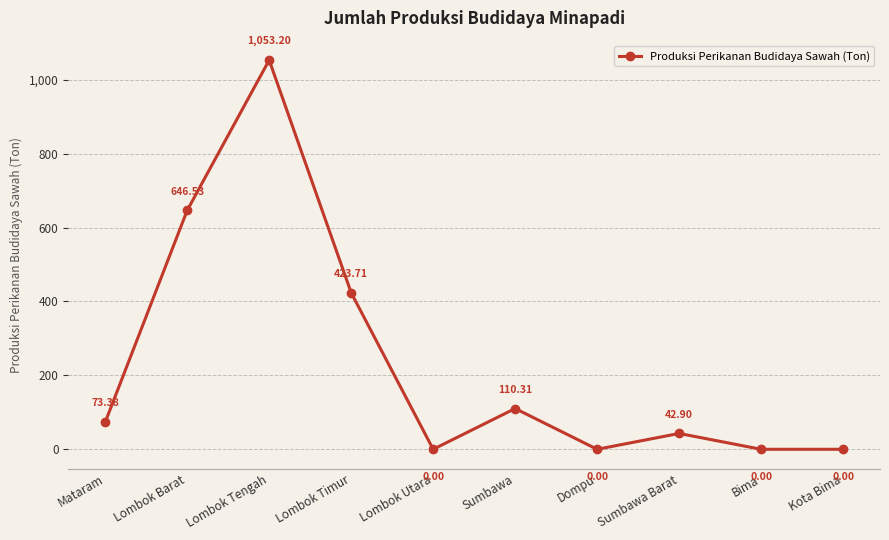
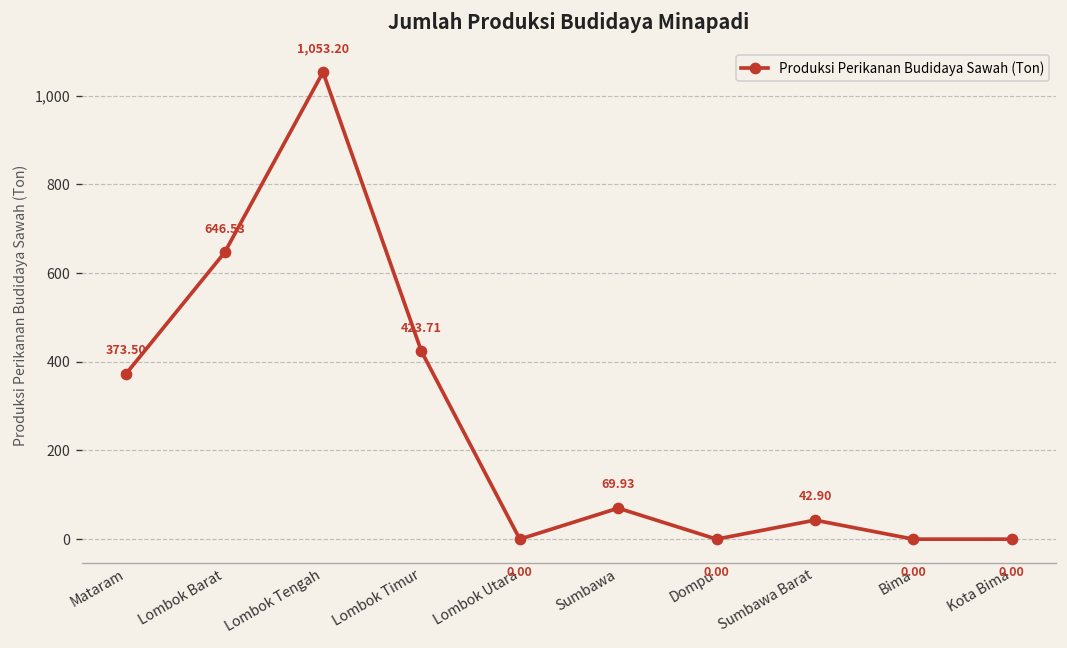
Mataram: 73.38 -> 373.50
Sumbawa: 110.31 -> 69.93
